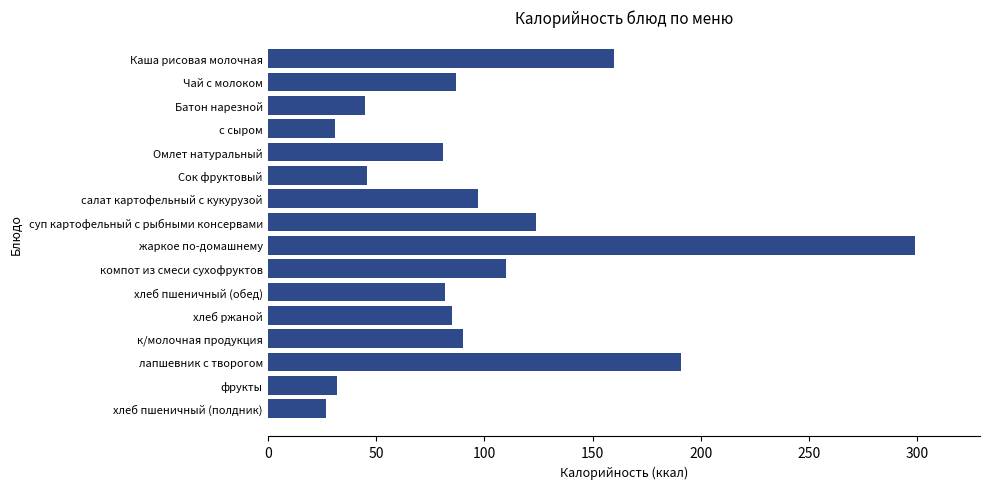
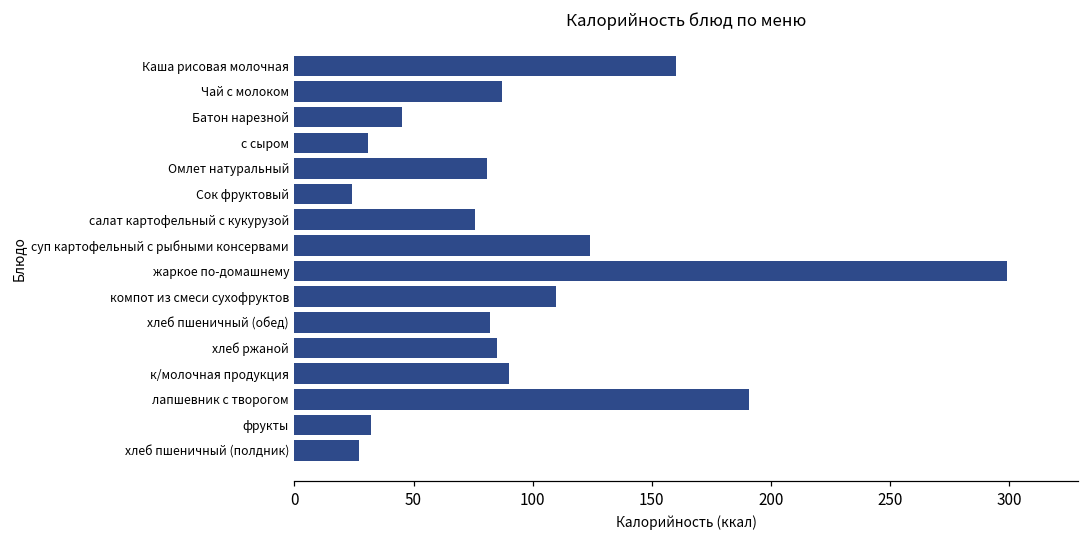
Сок фруктовый: 46 -> 24
салат картофельный с кукурузой: 97 -> 76
